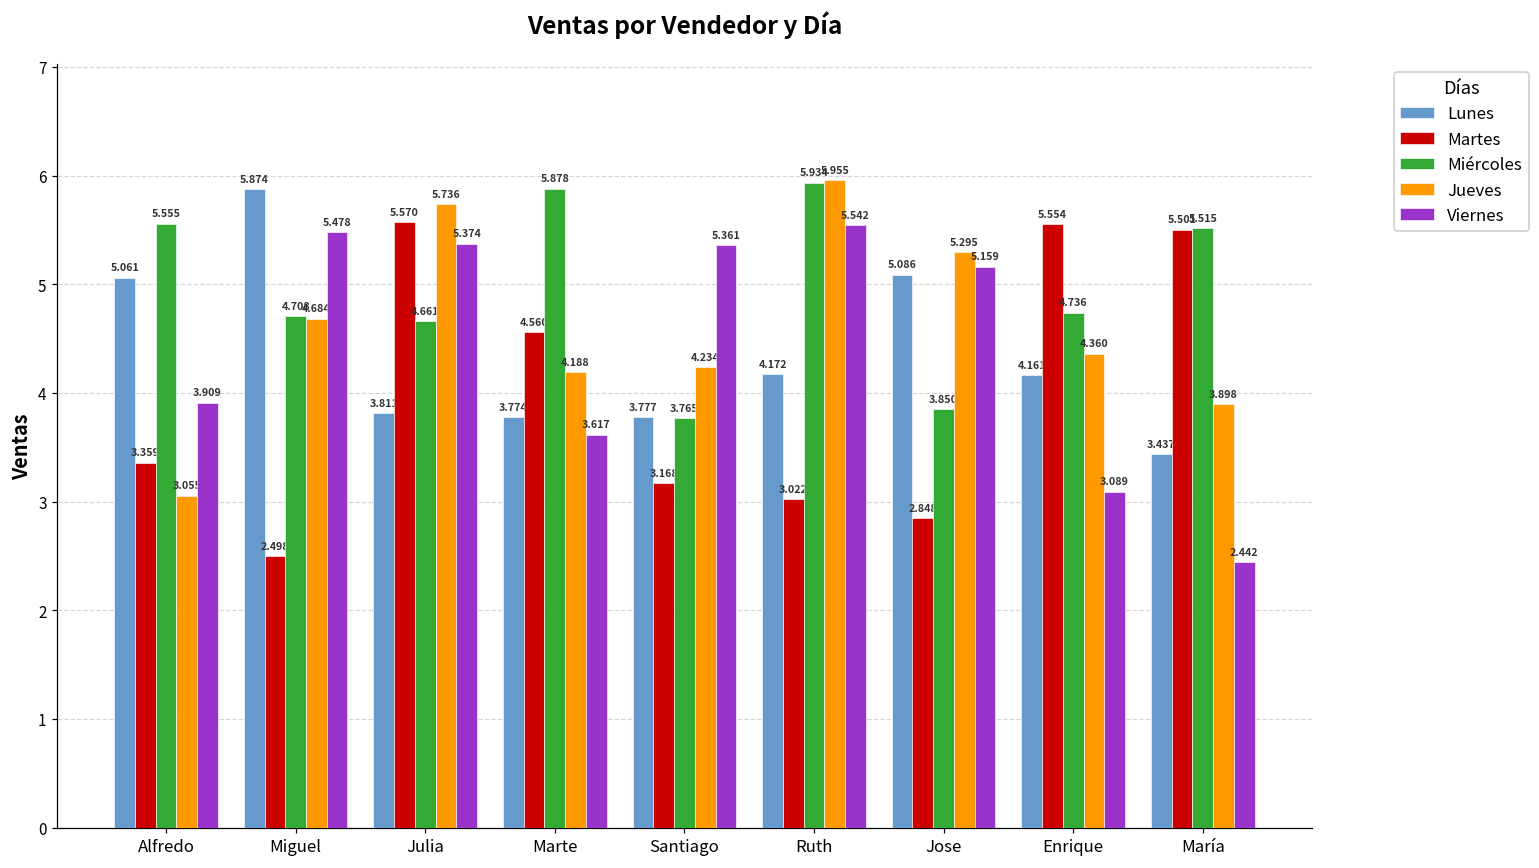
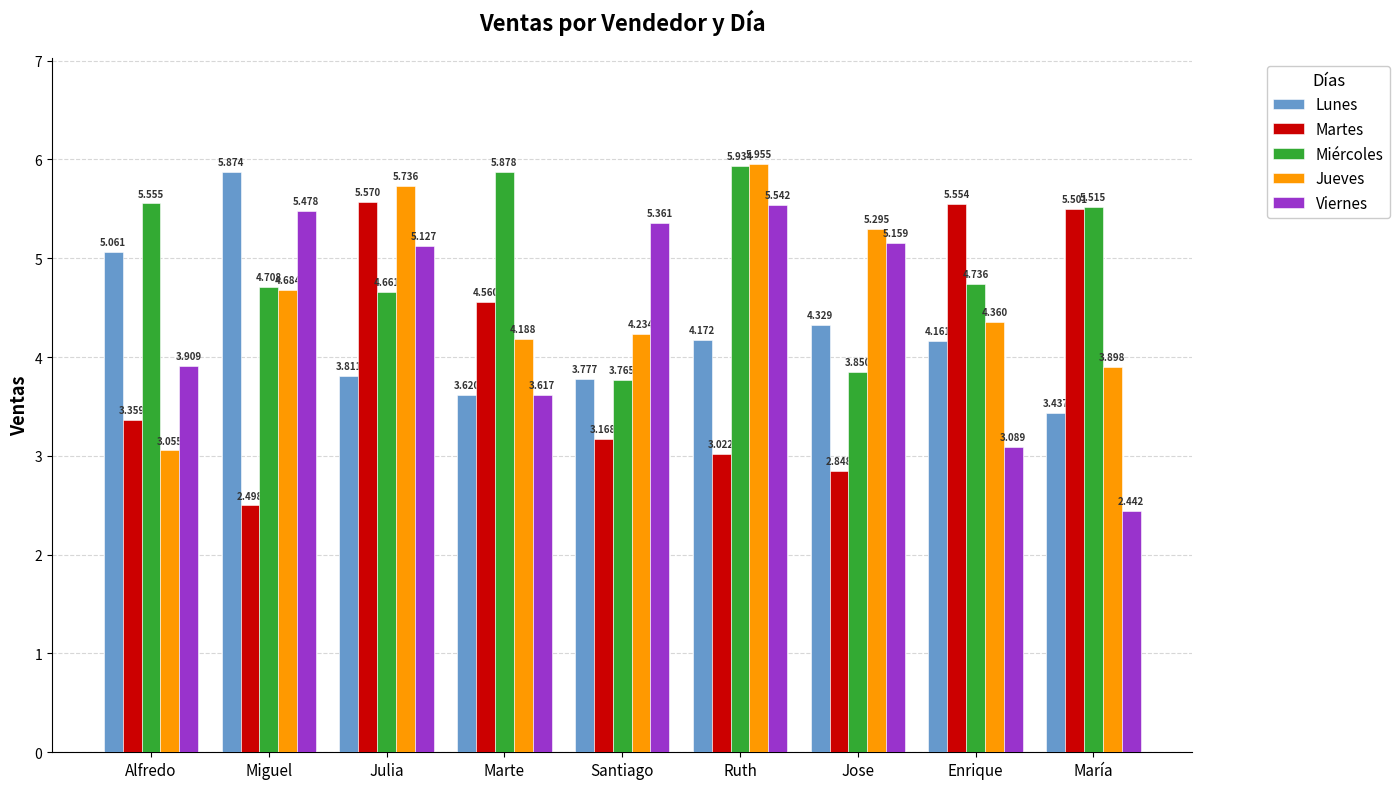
Viernes, Julia: 5.374 -> 5.127
Lunes, Marte: 3.774 -> 3.620
Lunes, Jose: 5.086 -> 4.329
